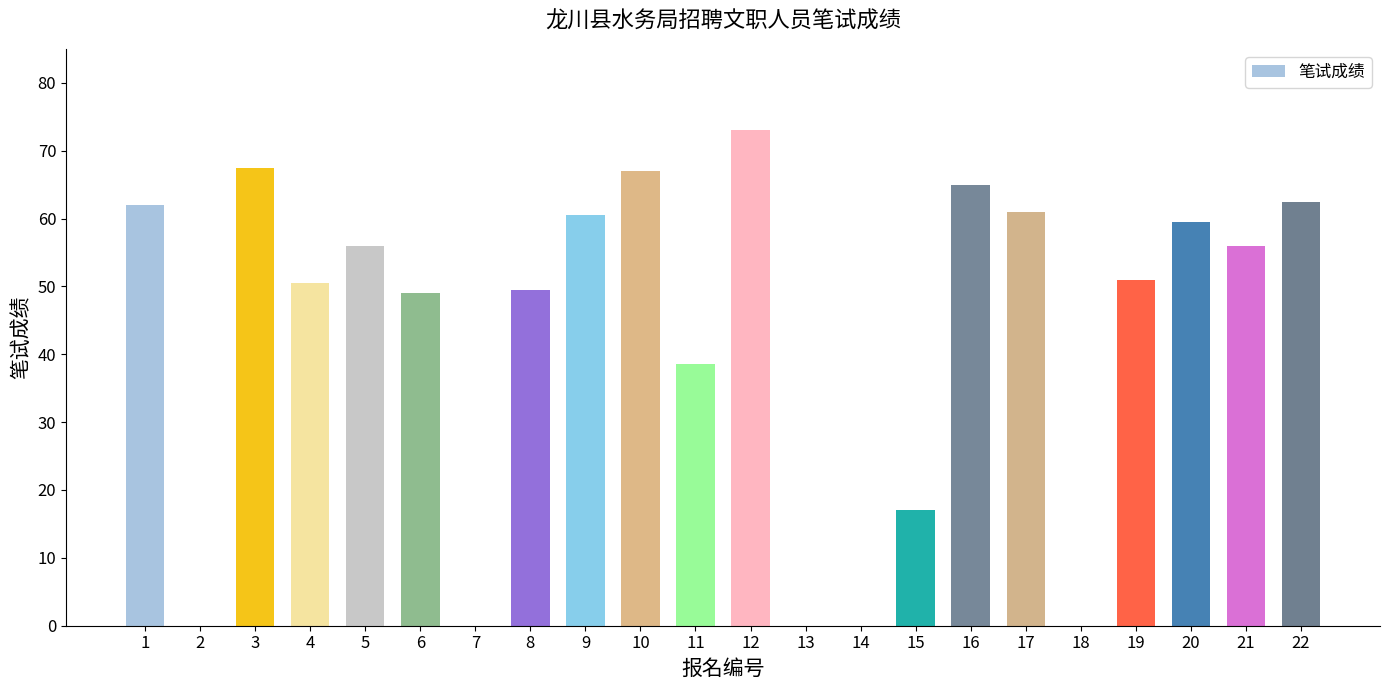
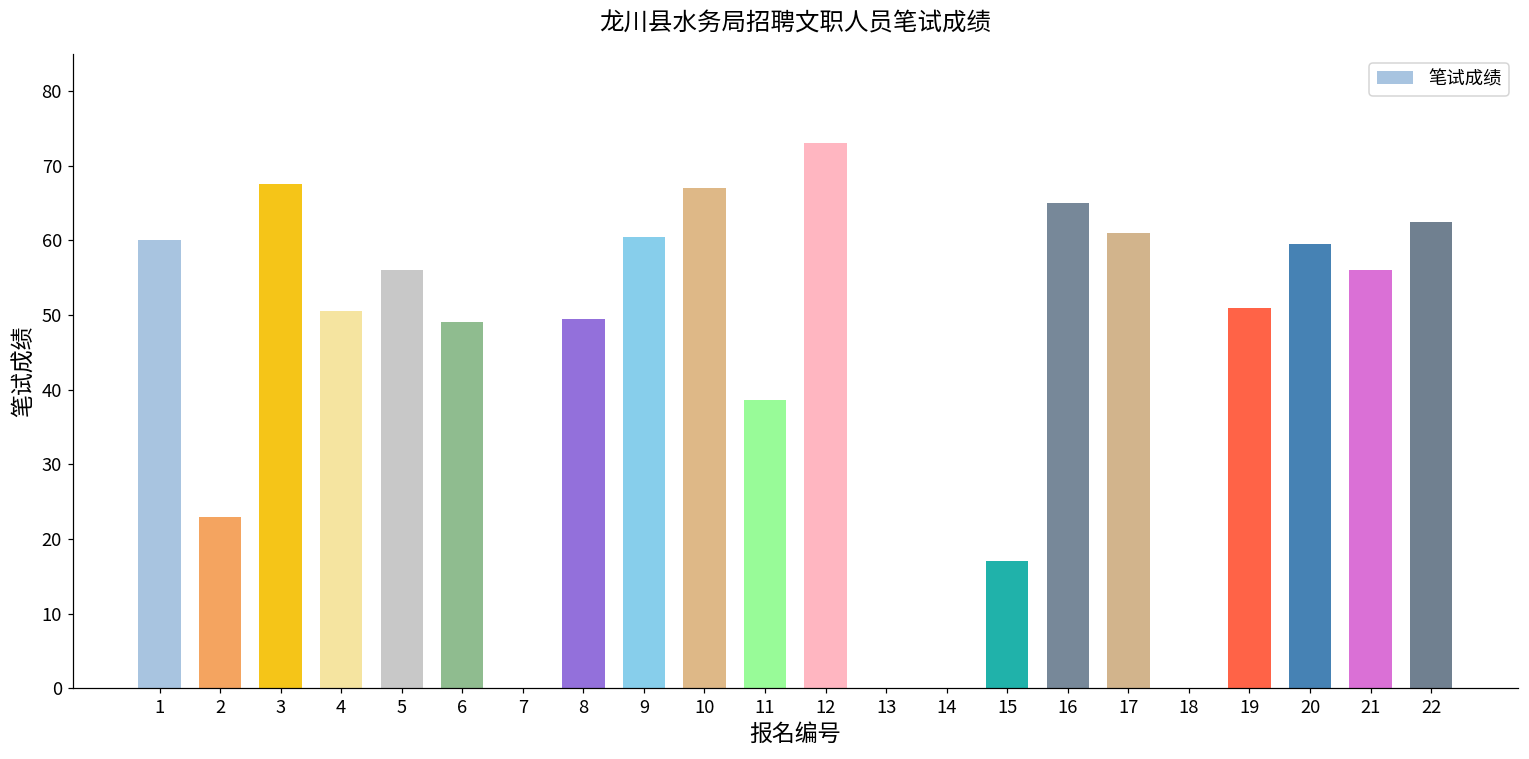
1: 62 -> 60
2: 0 -> 23
